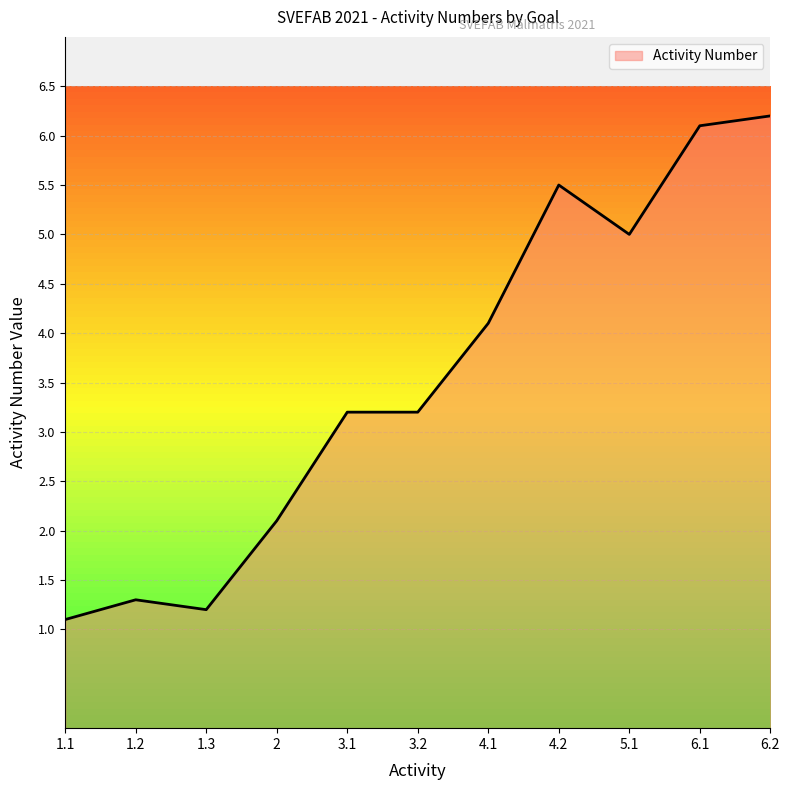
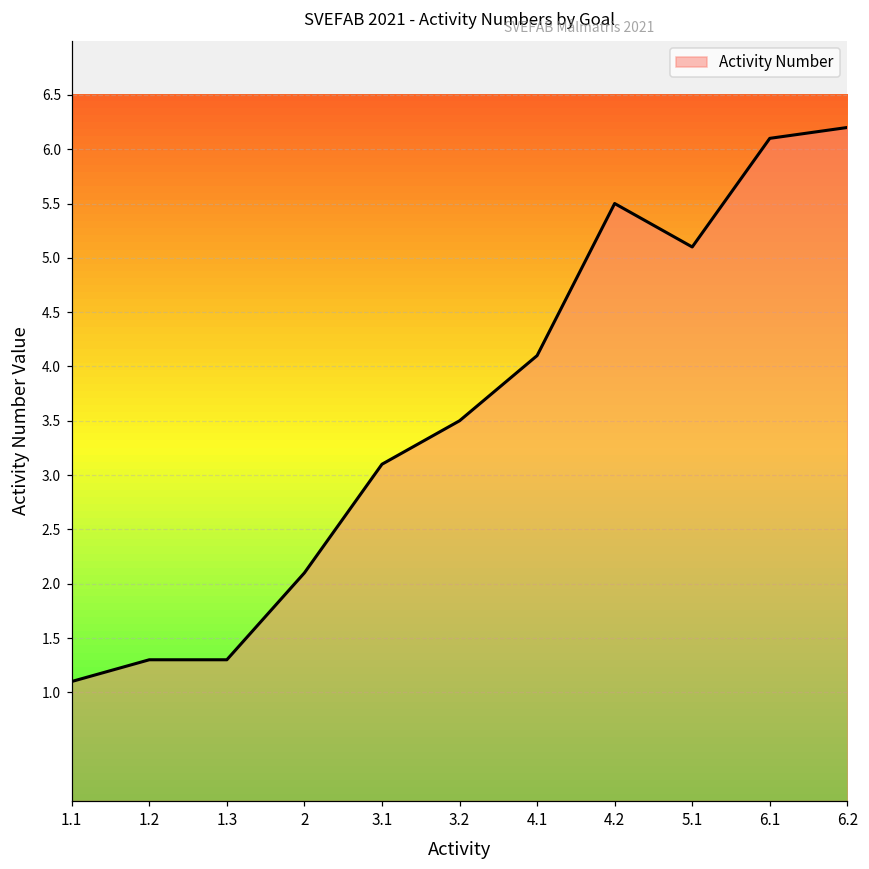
1.3: 1.2 -> 1.3
3.1: 3.2 -> 3.1
3.2: 3.2 -> 3.5
5.1: 5.0 -> 5.1
